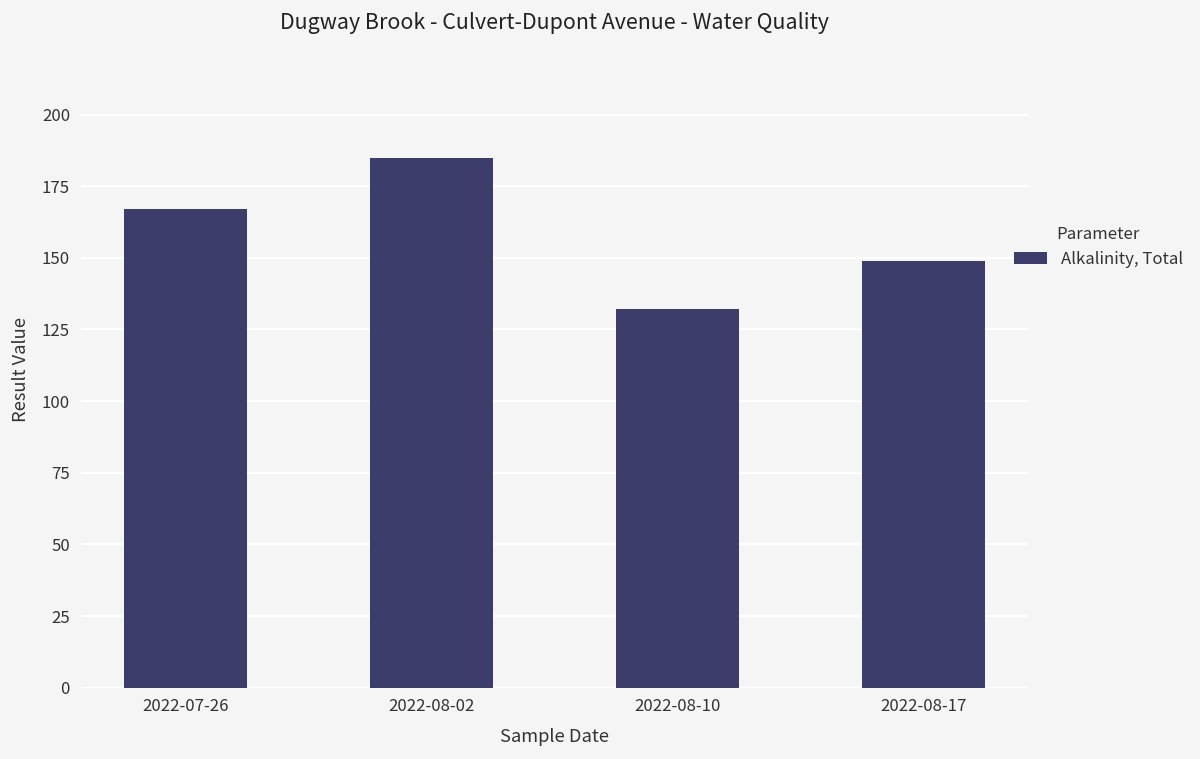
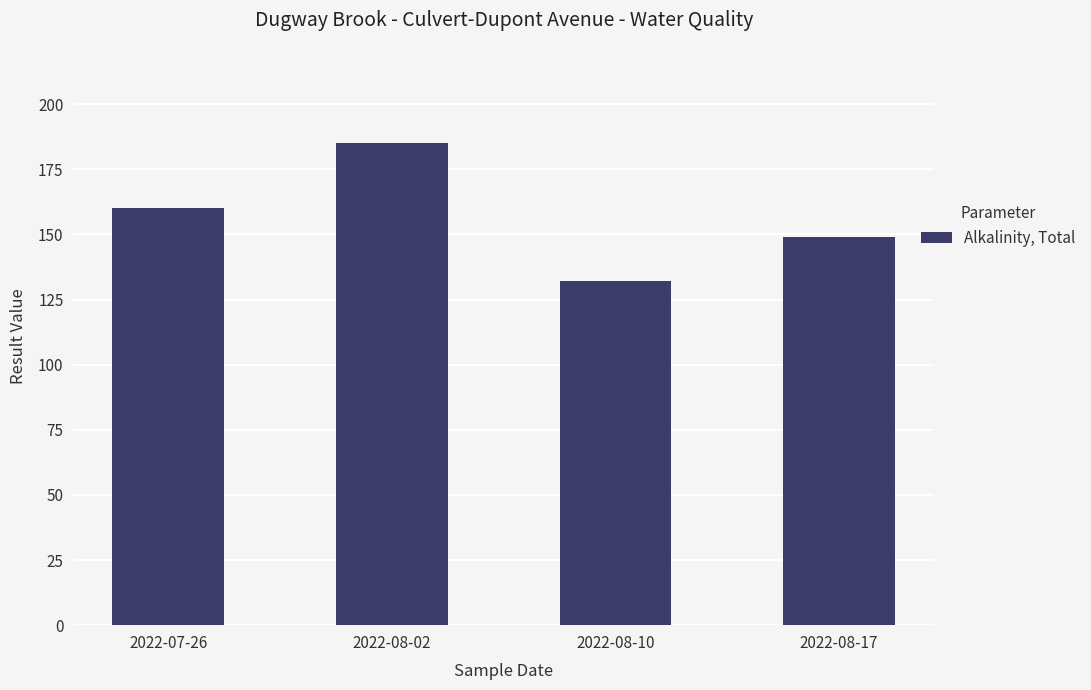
2022-07-26: 167 -> 160
